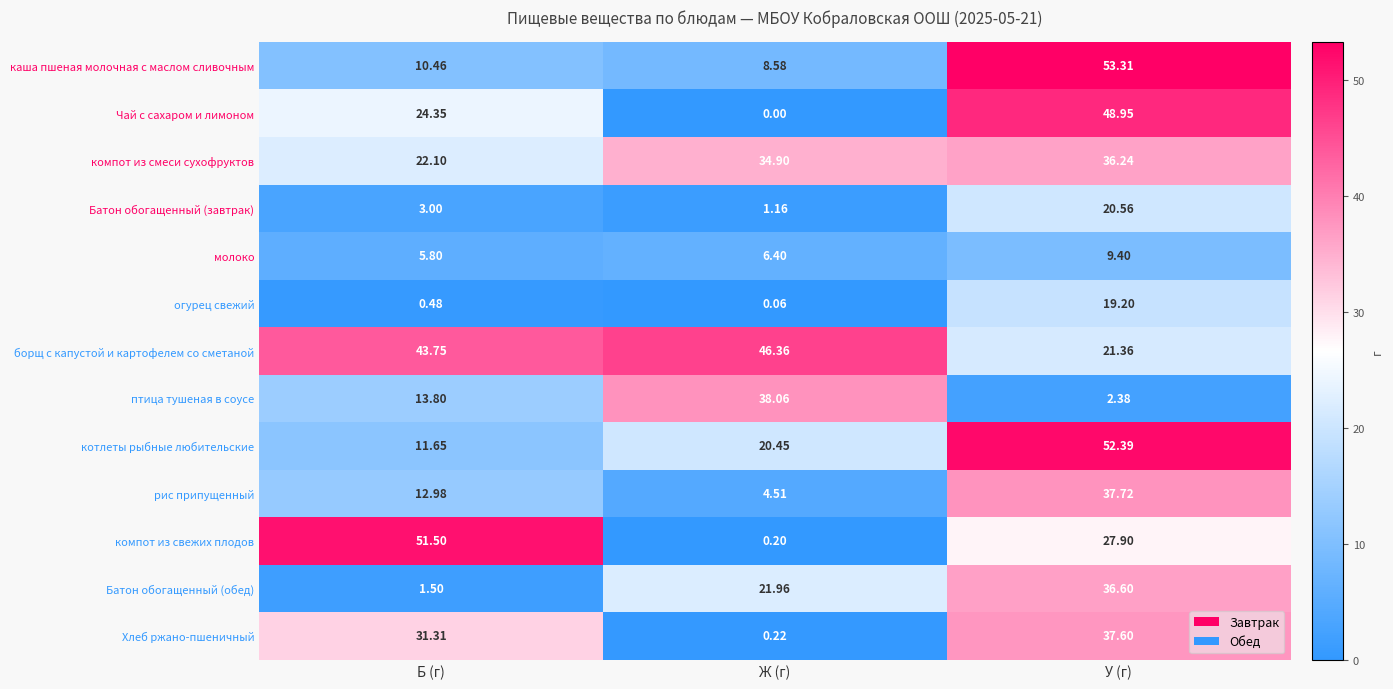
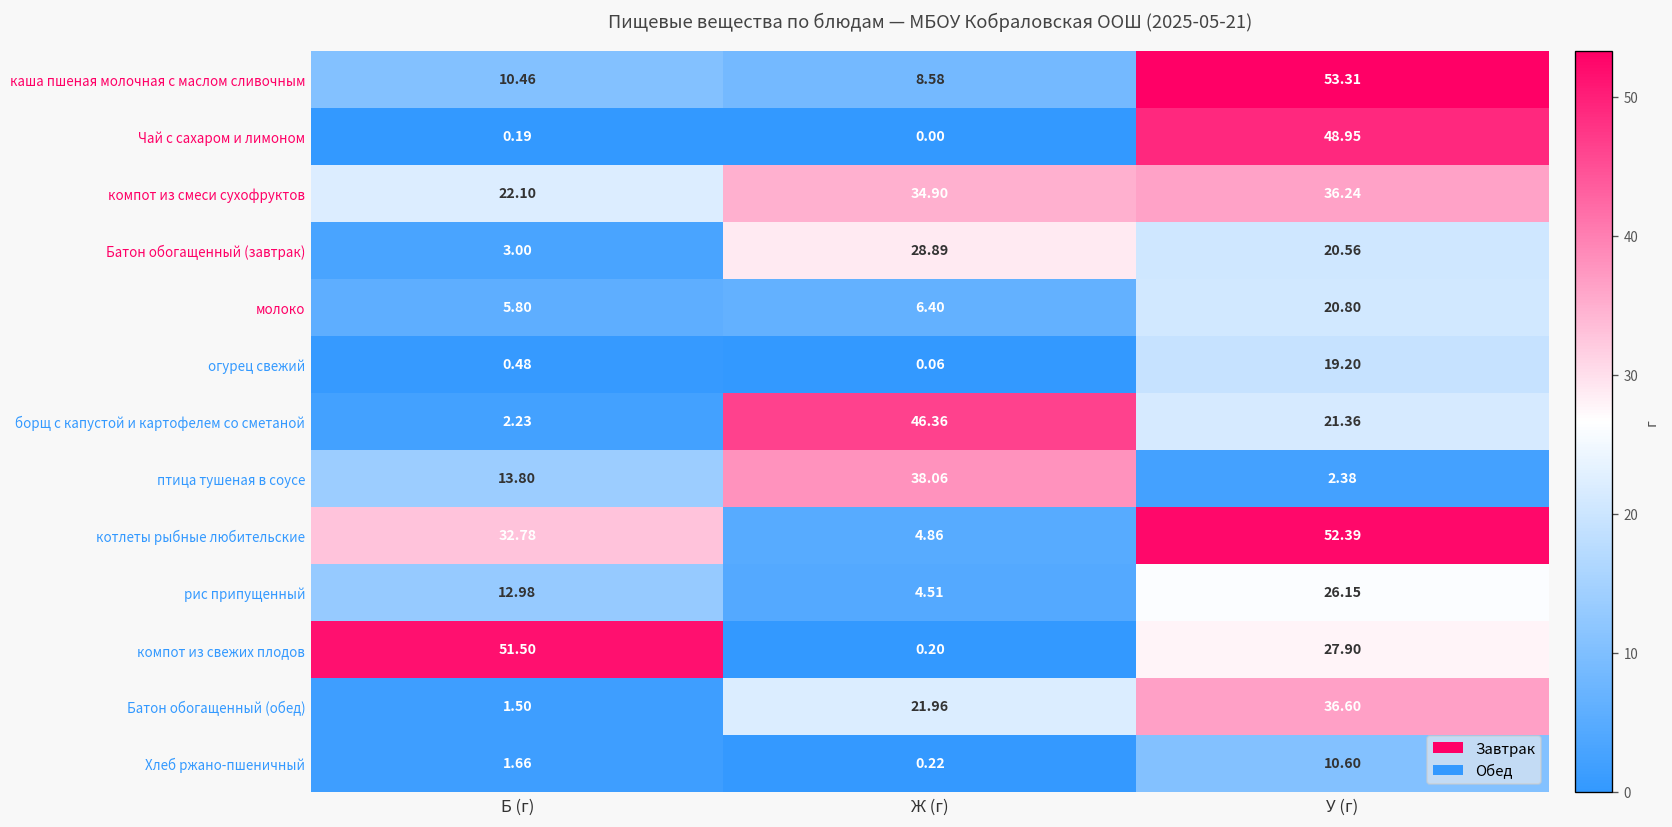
Чай с сахаром и лимоном, Б (г): 24.35 -> 0.19
Батон обогащенный (завтрак), Ж (г): 1.16 -> 28.89
молоко, У (г): 9.40 -> 20.80
борщ с капустой и картофелем со сметаной, Б (г): 43.75 -> 2.23
котлеты рыбные любительские, Б (г): 11.65 -> 32.78
котлеты рыбные любительские, Ж (г): 20.45 -> 4.86
рис припущенный, У (г): 37.72 -> 26.15
Хлеб ржано-пшеничный, Б (г): 31.31 -> 1.66
Хлеб ржано-пшеничный, У (г): 37.60 -> 10.60
